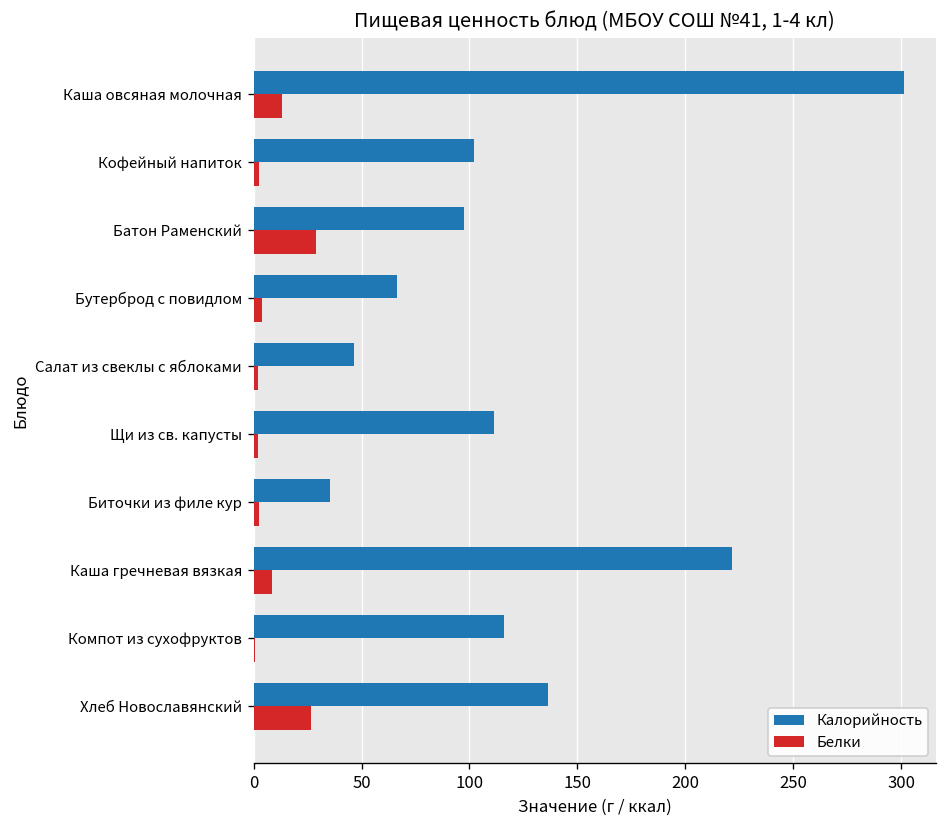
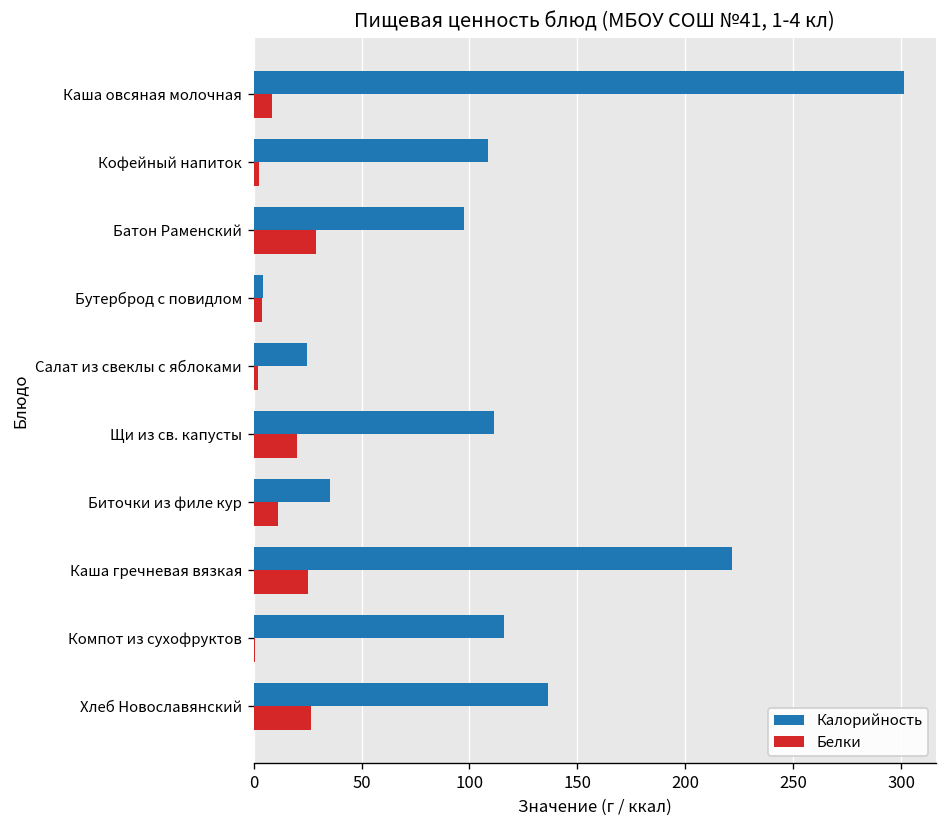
Белки, Каша овсяная молочная: 13 -> 9
Калорийность, Кофейный напиток: 102 -> 108
Калорийность, Бутерброд с повидлом: 66 -> 4
Калорийность, Салат из свеклы с яблоками: 46 -> 25
Белки, Щи из св. капусты: 2 -> 20
Белки, Биточки из филе кур: 3 -> 11
Белки, Каша гречневая вязкая: 9 -> 25
